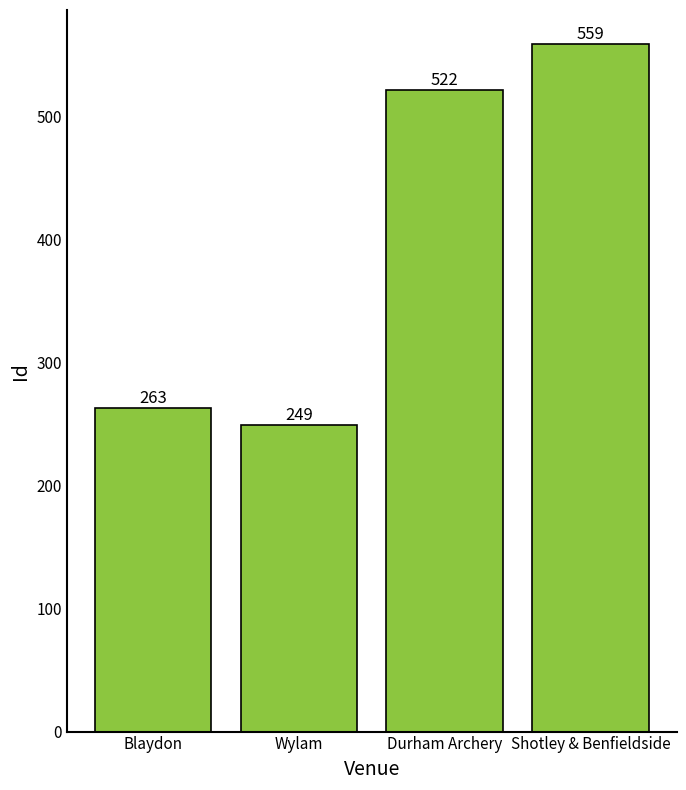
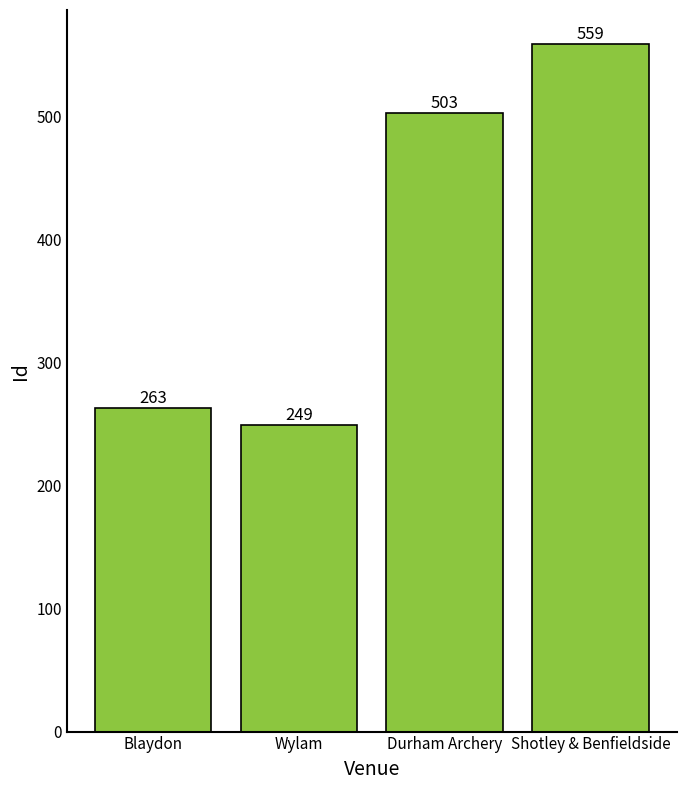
Durham Archery: 522 -> 503
